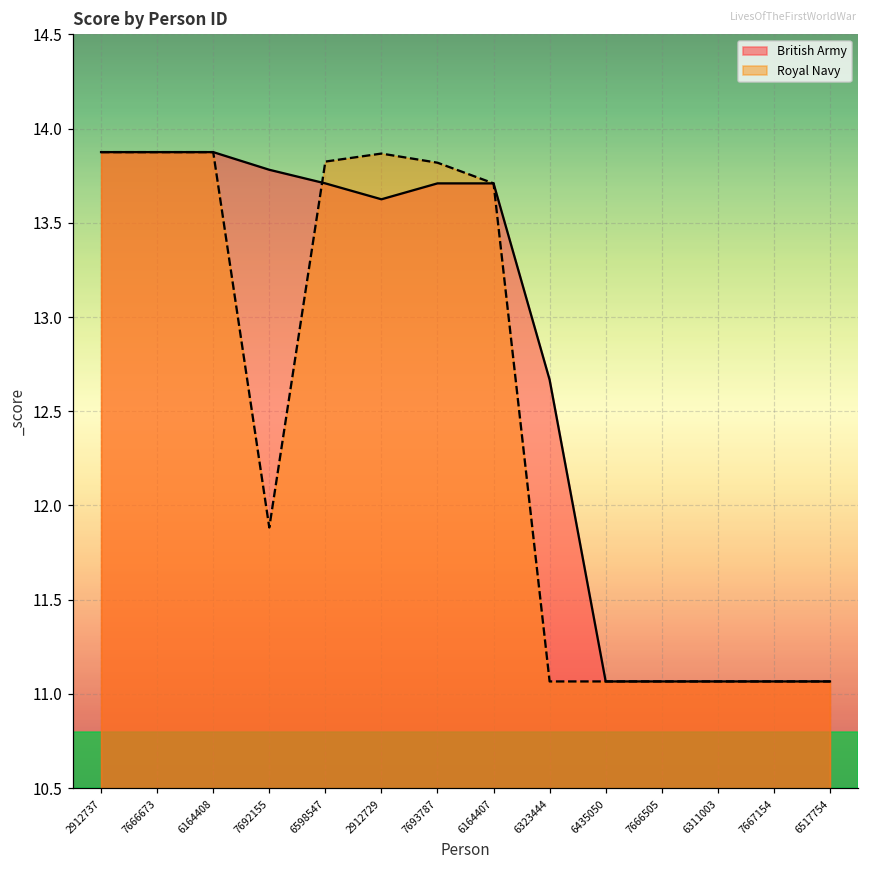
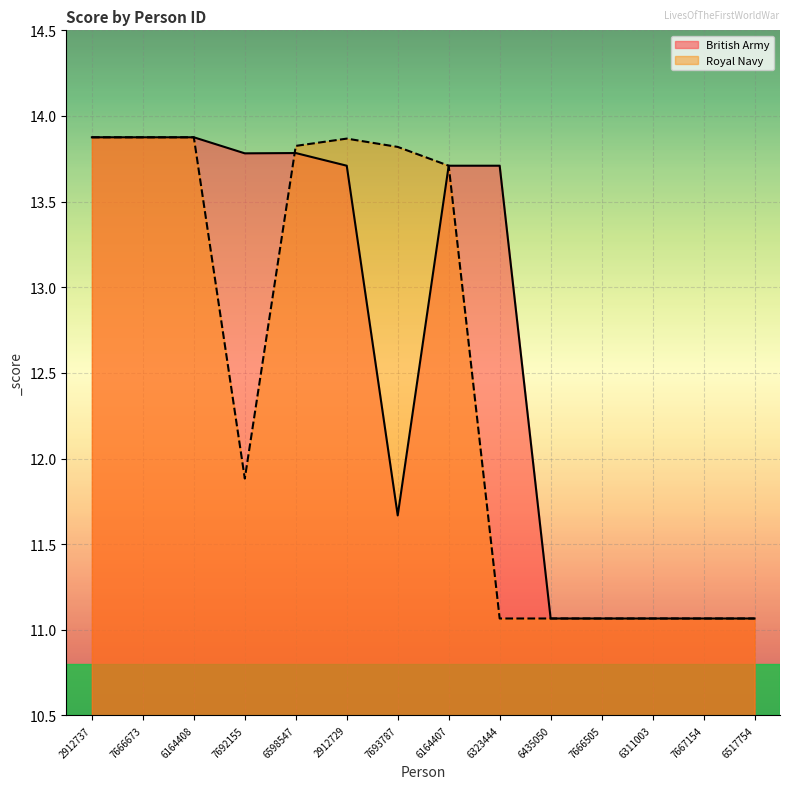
British Army, 6598547: 13.71 -> 13.78
British Army, 2912729: 13.63 -> 13.71
British Army, 7693787: 13.71 -> 11.67
British Army, 6323444: 12.67 -> 13.71
